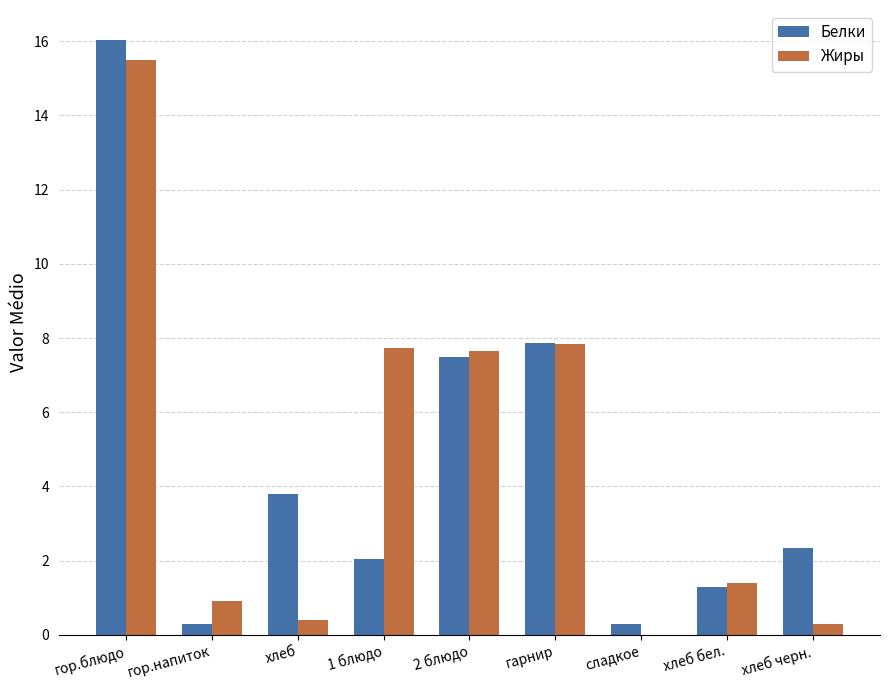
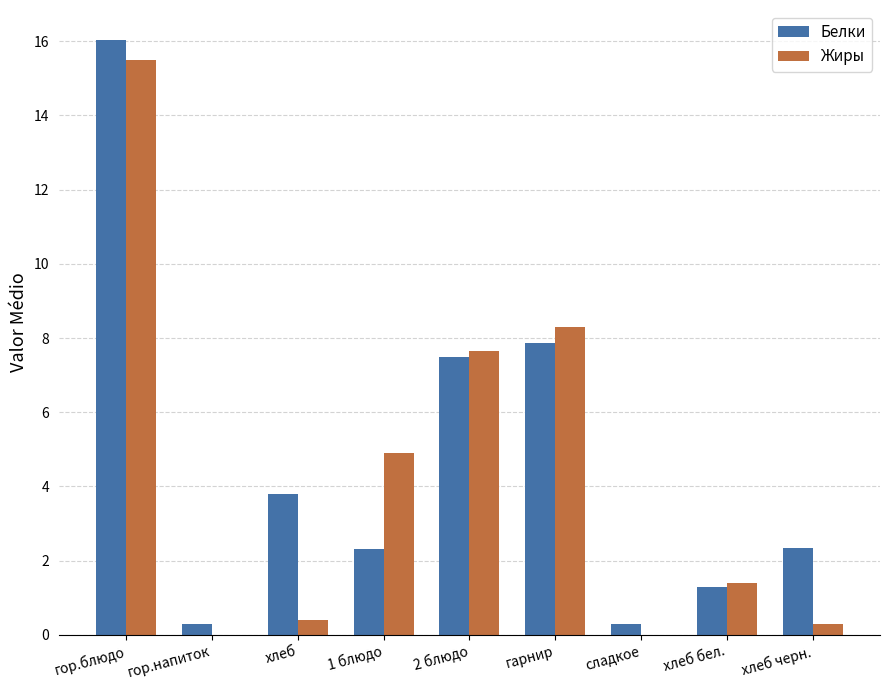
Жиры, гор.напиток: 0.9 -> 0.0
Белки, 1 блюдо: 2.0 -> 2.3
Жиры, 1 блюдо: 7.7 -> 4.9
Жиры, гарнир: 7.9 -> 8.3
